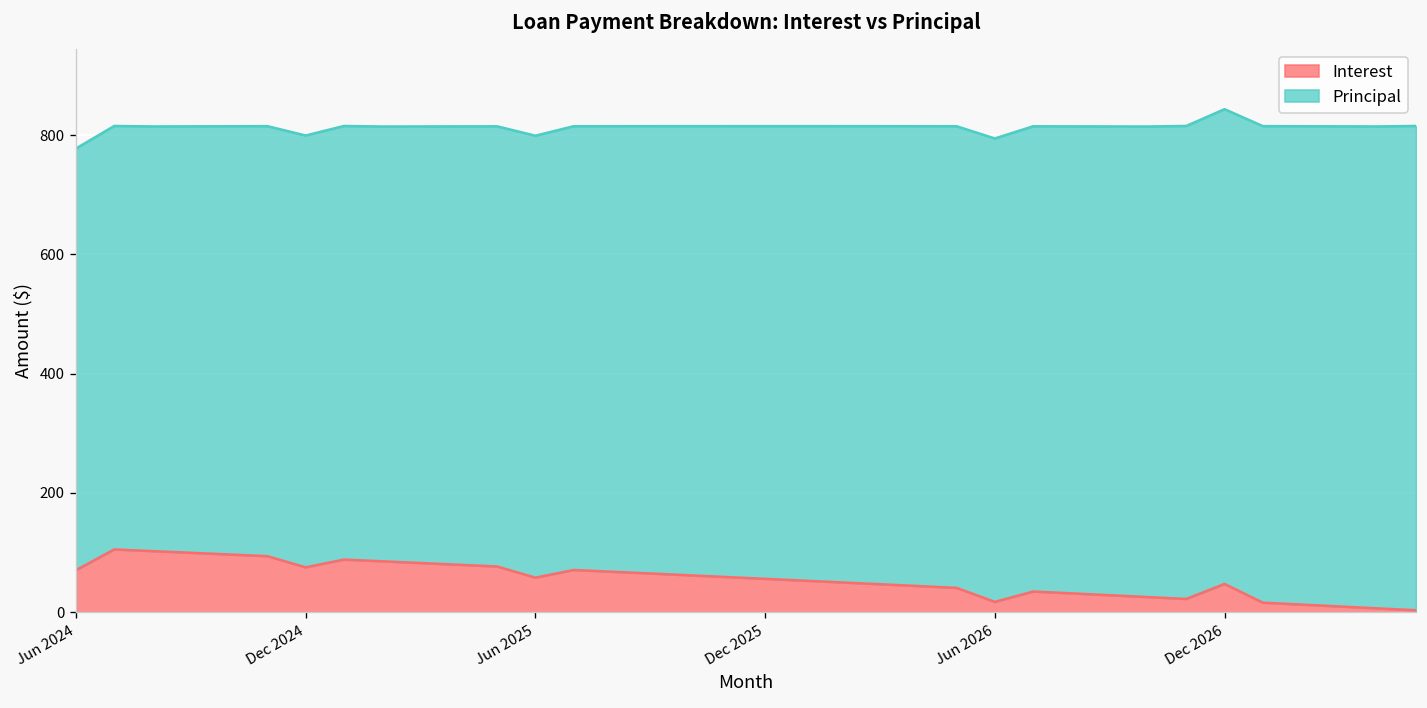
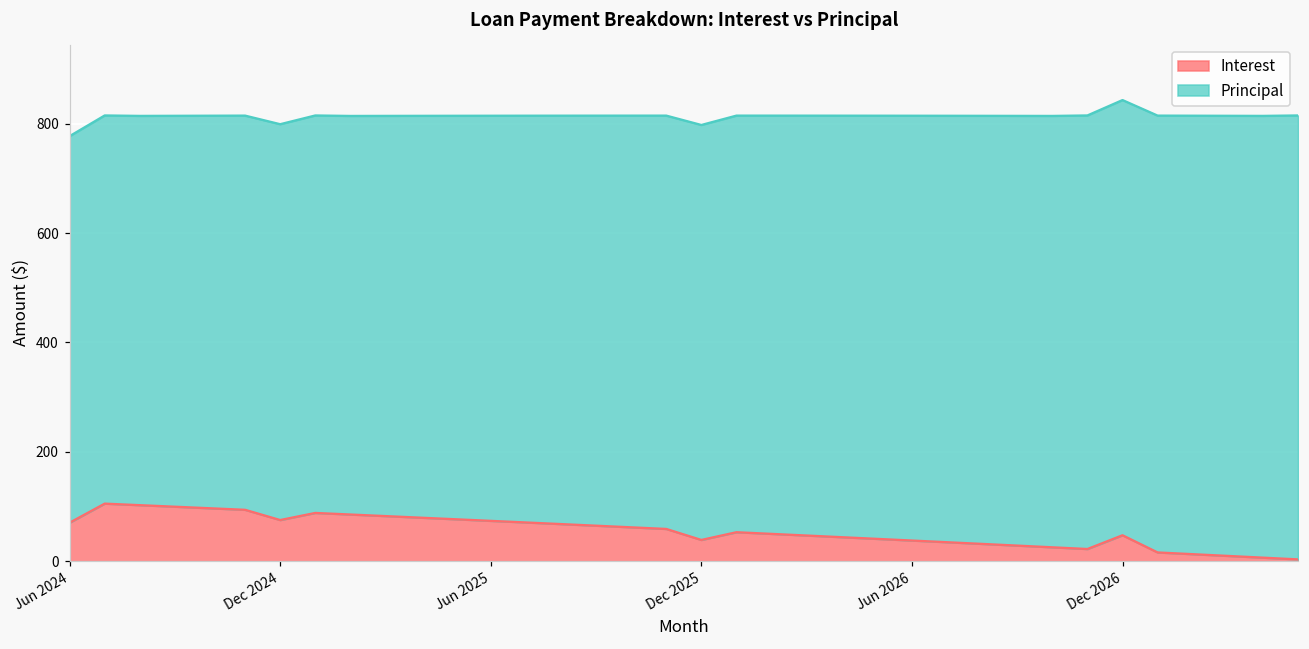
Interest, Jun 2025: 60 -> 70
Interest, Dec 2025: 60 -> 40
Interest, Jun 2026: 20 -> 40
